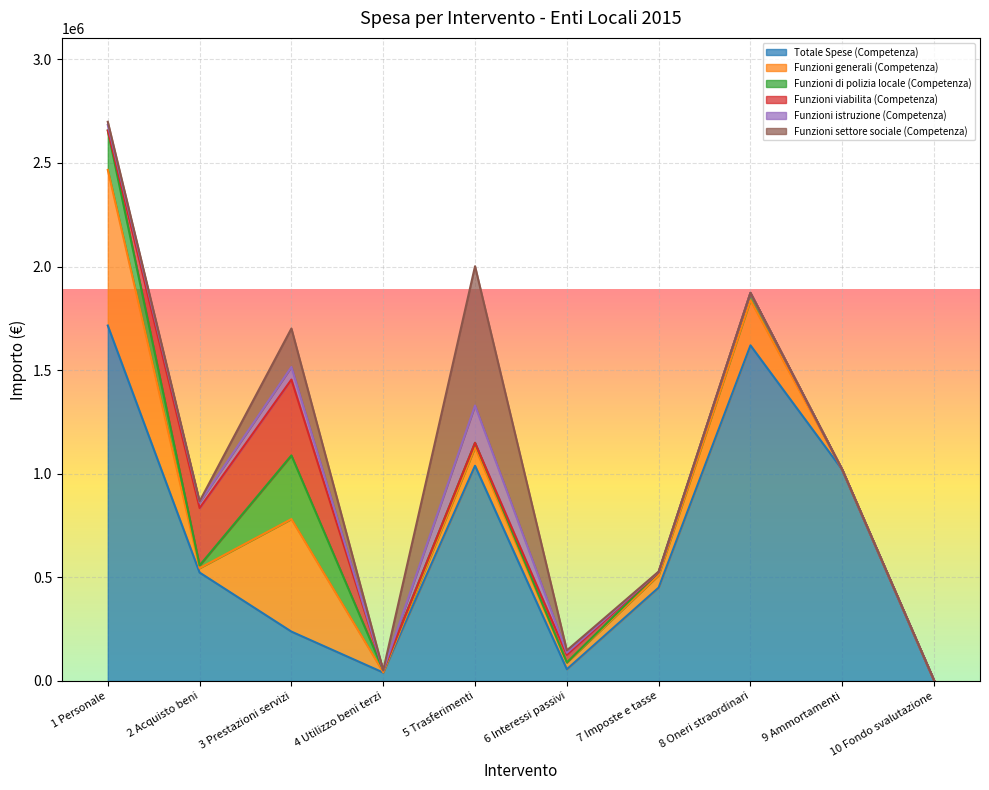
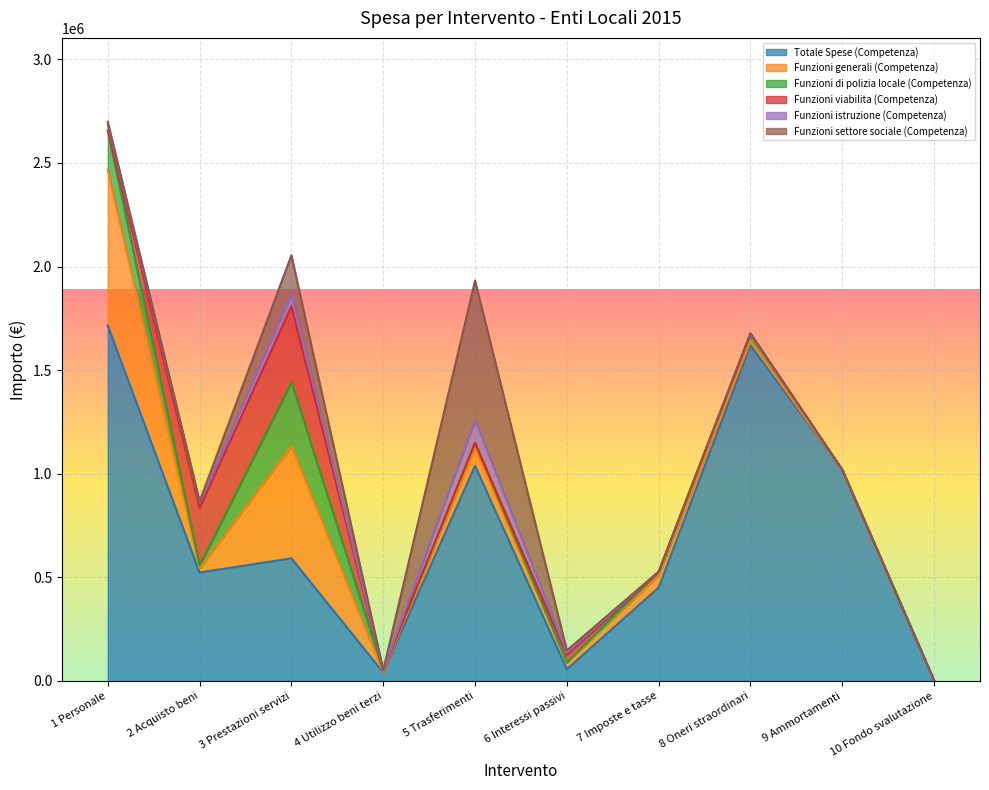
Totale Spese (Competenza), 3 Prestazioni servizi: 240000 -> 590000
Funzioni istruzione (Competenza), 5 Trasferimenti: 180000 -> 110000
Funzioni generali (Competenza), 8 Oneri straordinari: 220000 -> 20000
